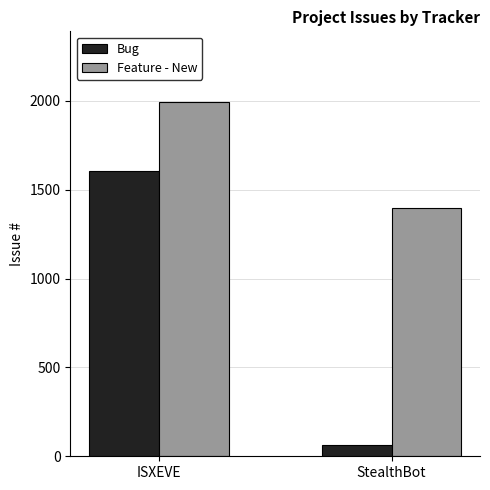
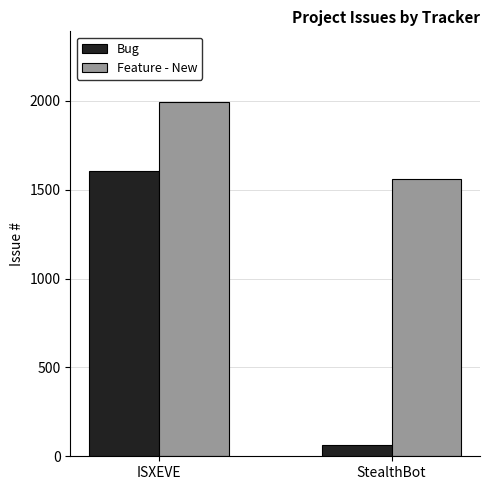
Feature - New, StealthBot: 1400 -> 1560
